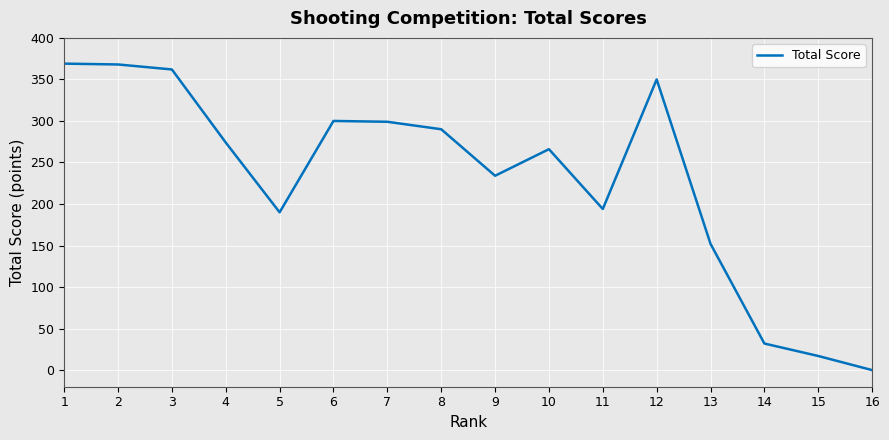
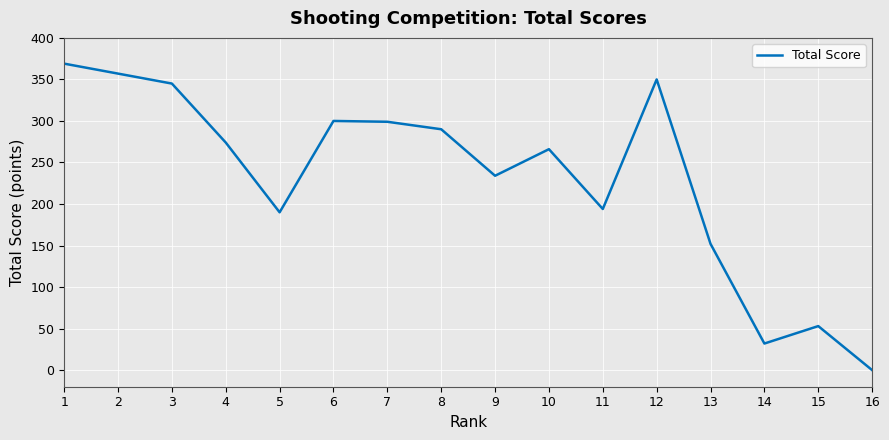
2: 370 -> 360
3: 360 -> 350
15: 20 -> 50
